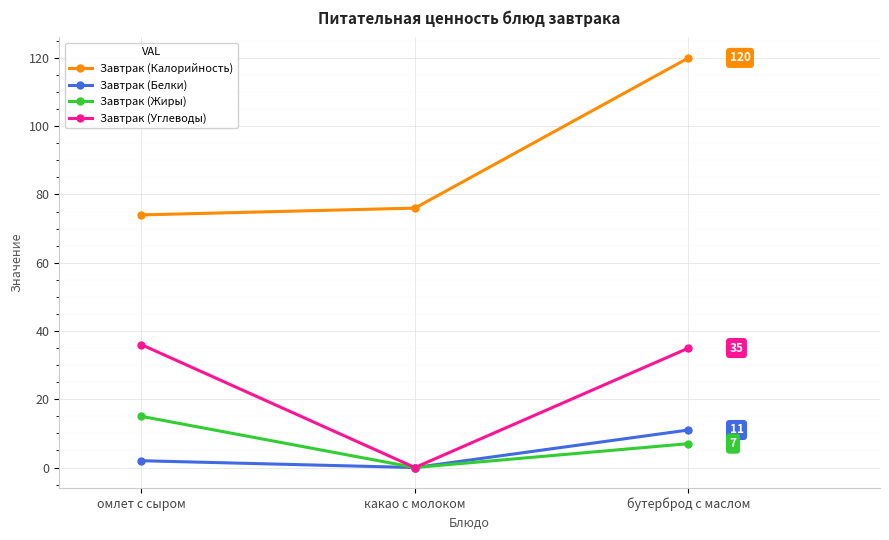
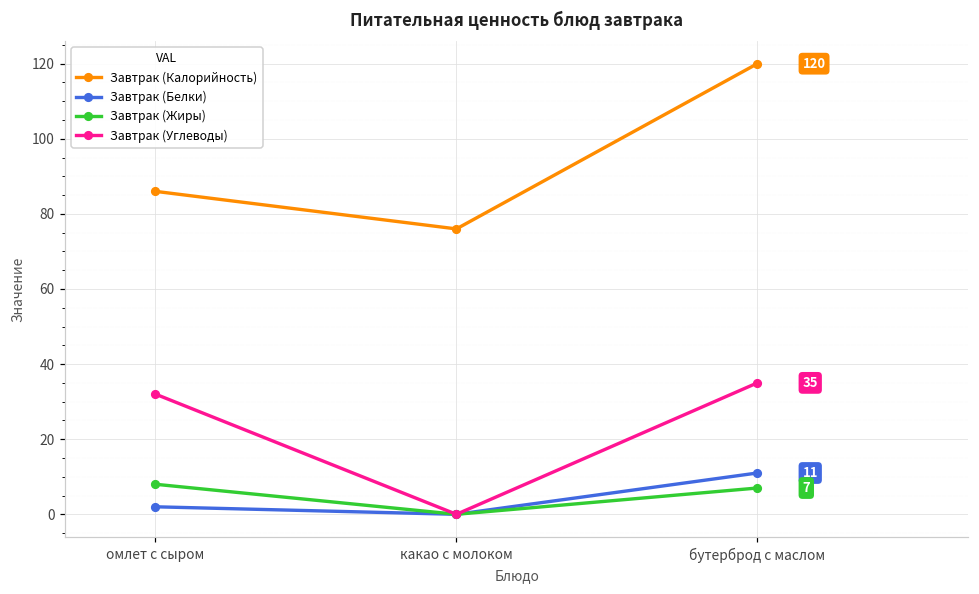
Завтрак (Калорийность), омлет с сыром: 74 -> 86
Завтрак (Жиры), омлет с сыром: 15 -> 8
Завтрак (Углеводы), омлет с сыром: 36 -> 32
